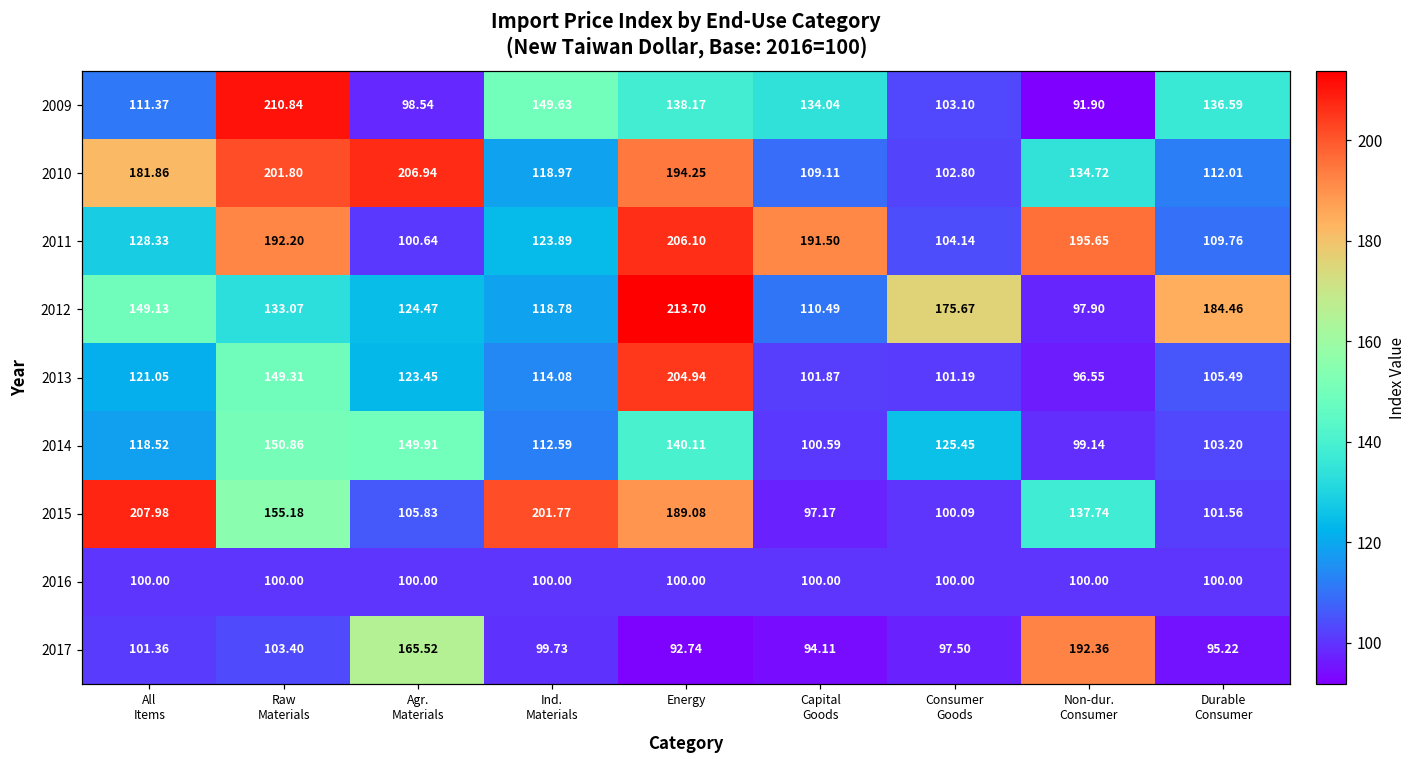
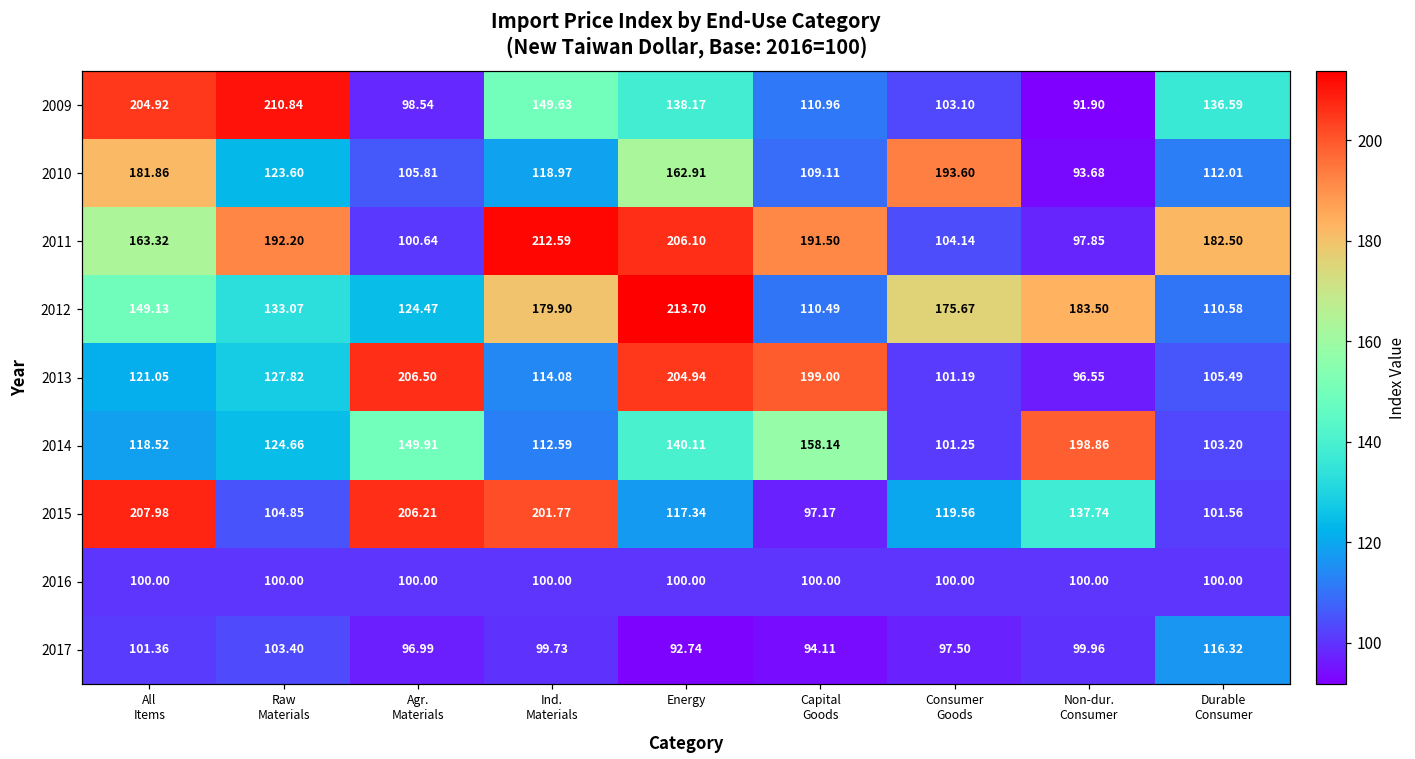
2009, All Items: 111.37 -> 204.92
2009, Capital Goods: 134.04 -> 110.96
2010, Raw Materials: 201.80 -> 123.60
2010, Agr. Materials: 206.94 -> 105.81
2010, Energy: 194.25 -> 162.91
2010, Consumer Goods: 102.80 -> 193.60
2010, Non-dur. Consumer: 134.72 -> 93.68
2011, All Items: 128.33 -> 163.32
2011, Ind. Materials: 123.89 -> 212.59
2011, Non-dur. Consumer: 195.65 -> 97.85
2011, Durable Consumer: 109.76 -> 182.50
2012, Ind. Materials: 118.78 -> 179.90
2012, Non-dur. Consumer: 97.90 -> 183.50
2012, Durable Consumer: 184.46 -> 110.58
2013, Raw Materials: 149.31 -> 127.82
2013, Agr. Materials: 123.45 -> 206.50
2013, Capital Goods: 101.87 -> 199.00
2014, Raw Materials: 150.86 -> 124.66
2014, Capital Goods: 100.59 -> 158.14
2014, Consumer Goods: 125.45 -> 101.25
2014, Non-dur. Consumer: 99.14 -> 198.86
2015, Raw Materials: 155.18 -> 104.85
2015, Agr. Materials: 105.83 -> 206.21
2015, Energy: 189.08 -> 117.34
2015, Consumer Goods: 100.09 -> 119.56
2017, Agr. Materials: 165.52 -> 96.99
2017, Non-dur. Consumer: 192.36 -> 99.96
2017, Durable Consumer: 95.22 -> 116.32
